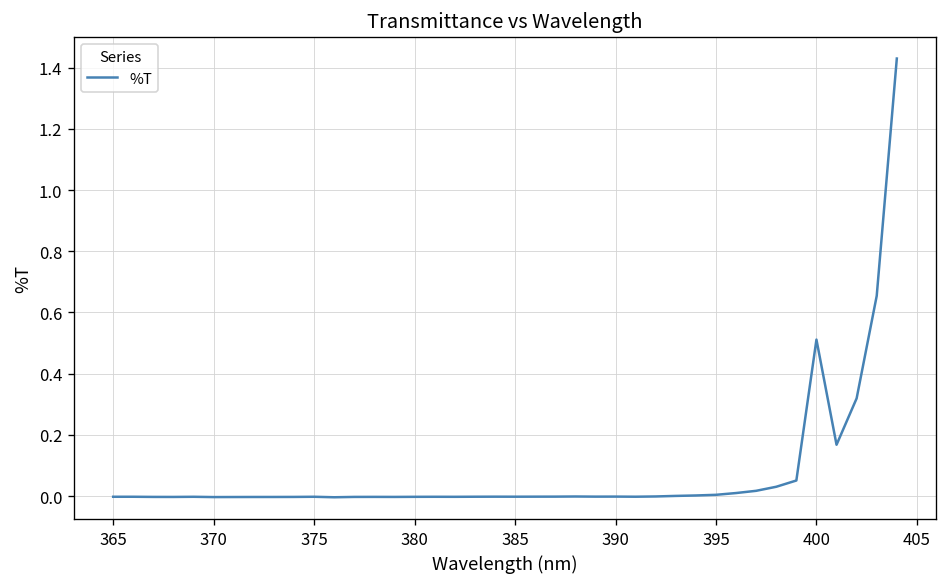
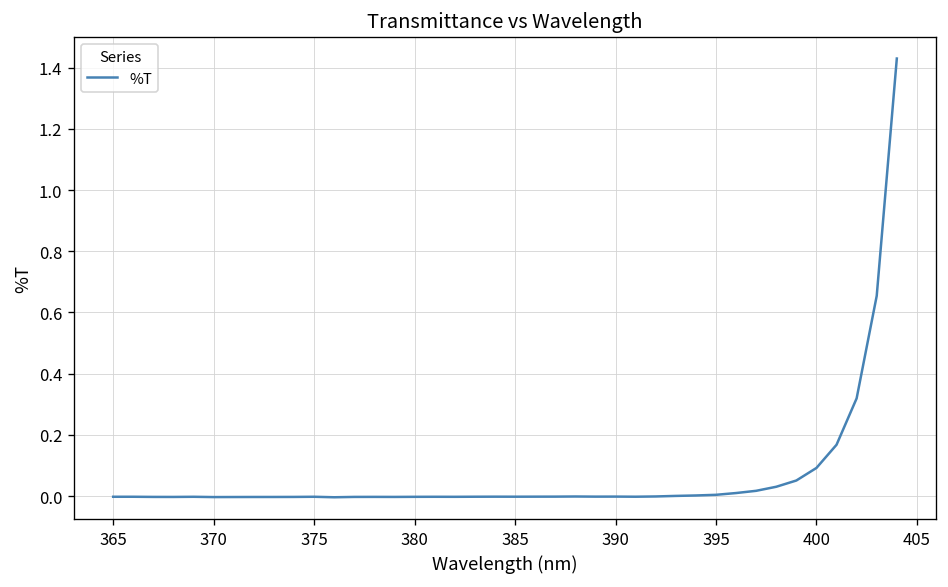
400: 0.51 -> 0.09
